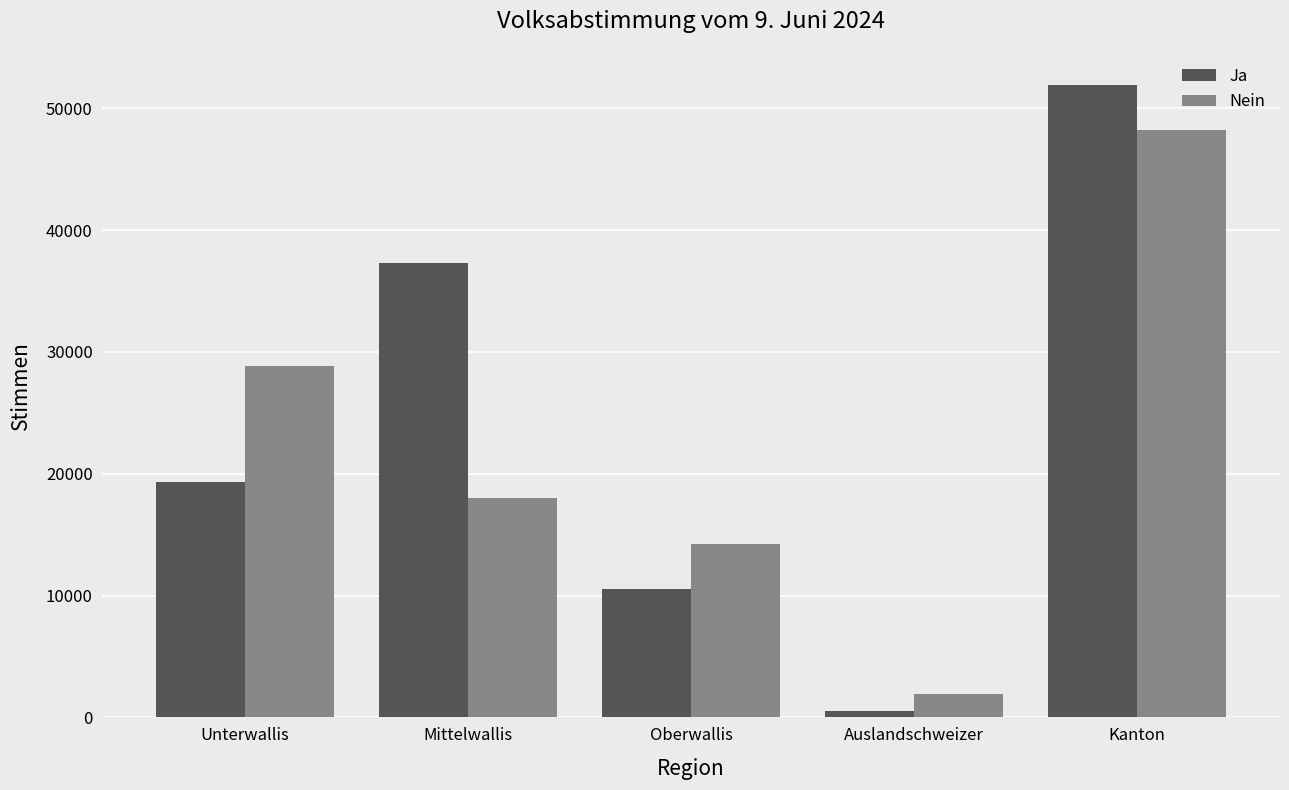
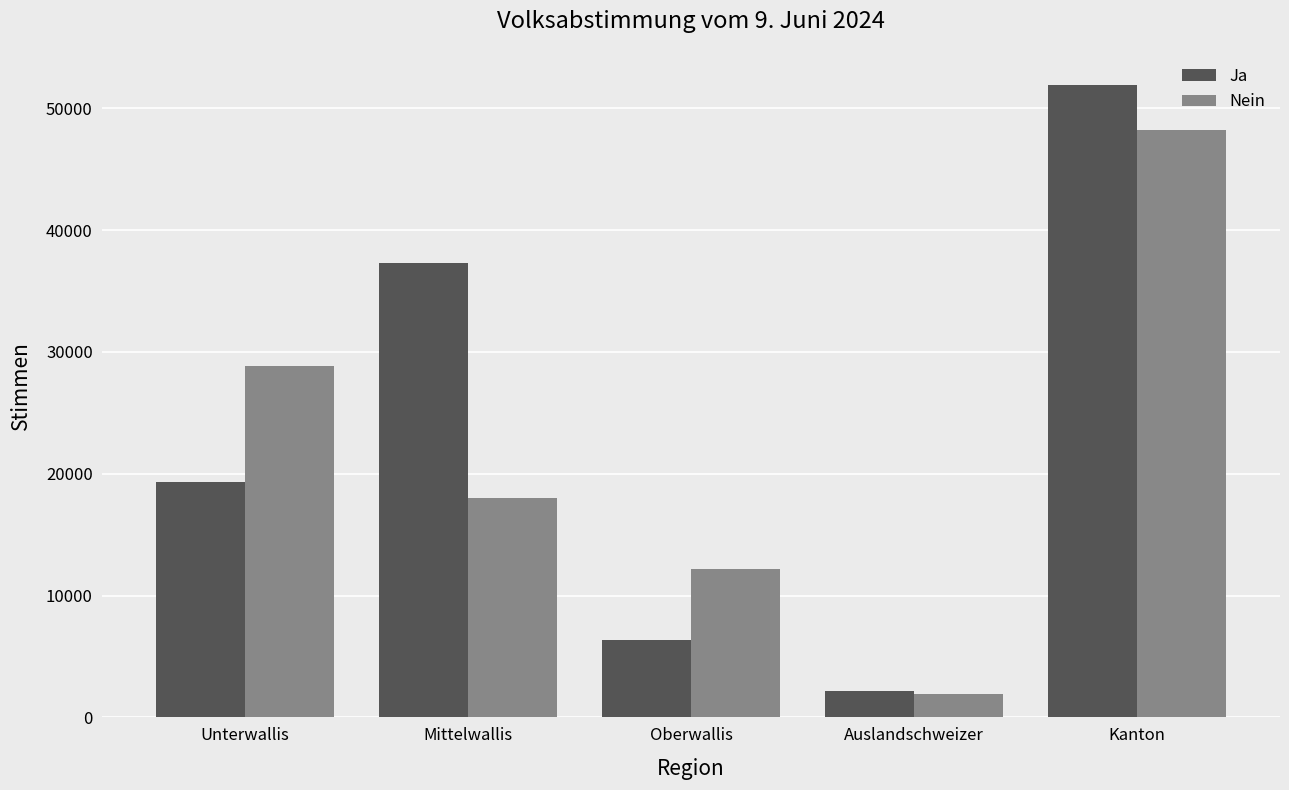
Ja, Oberwallis: 10600 -> 6400
Nein, Oberwallis: 14300 -> 12200
Ja, Auslandschweizer: 600 -> 2200
